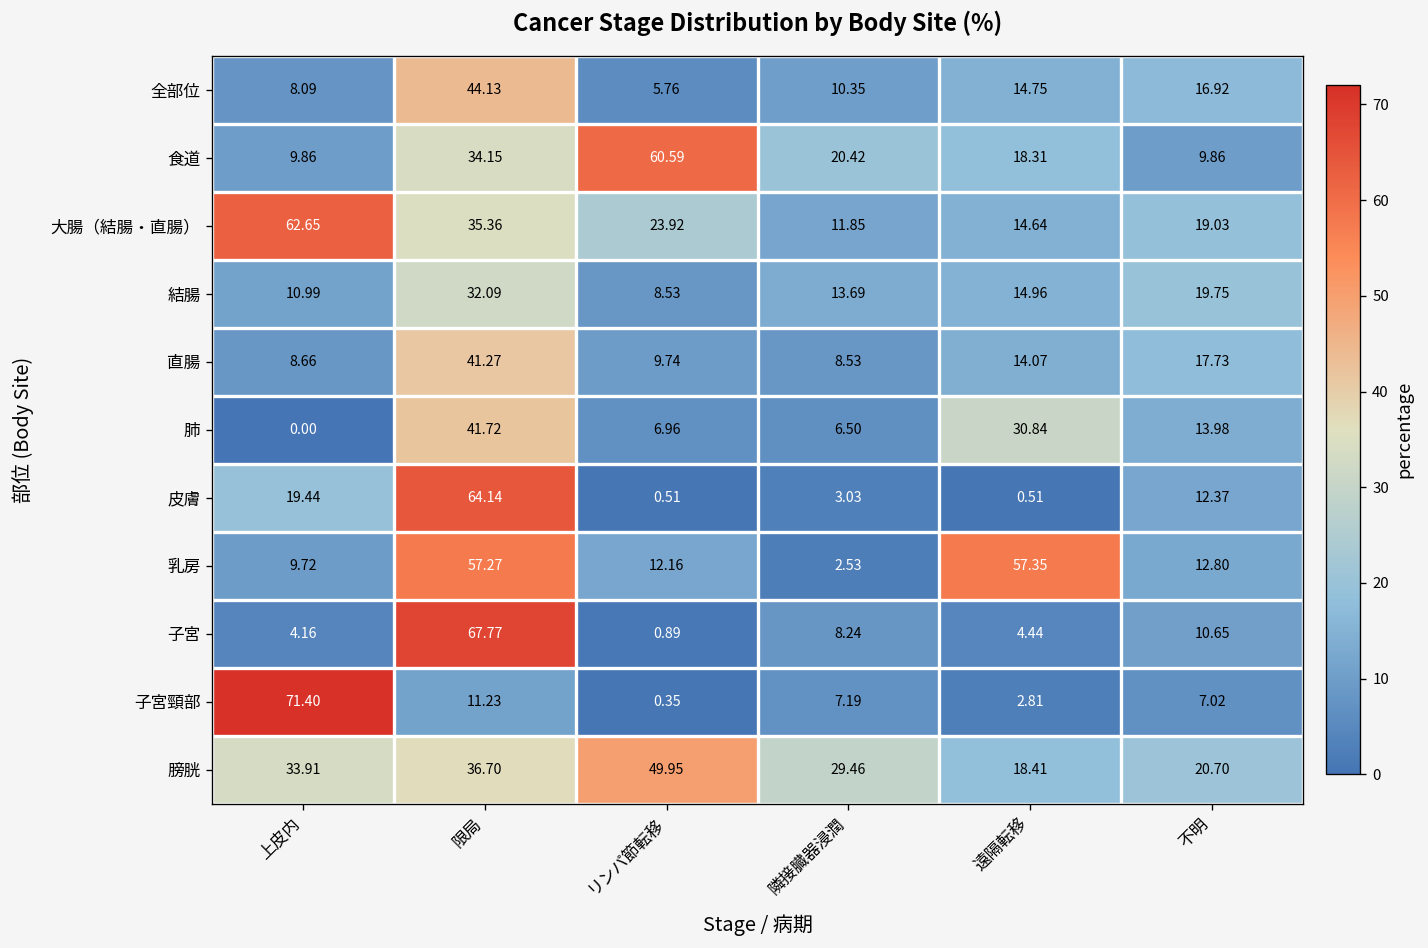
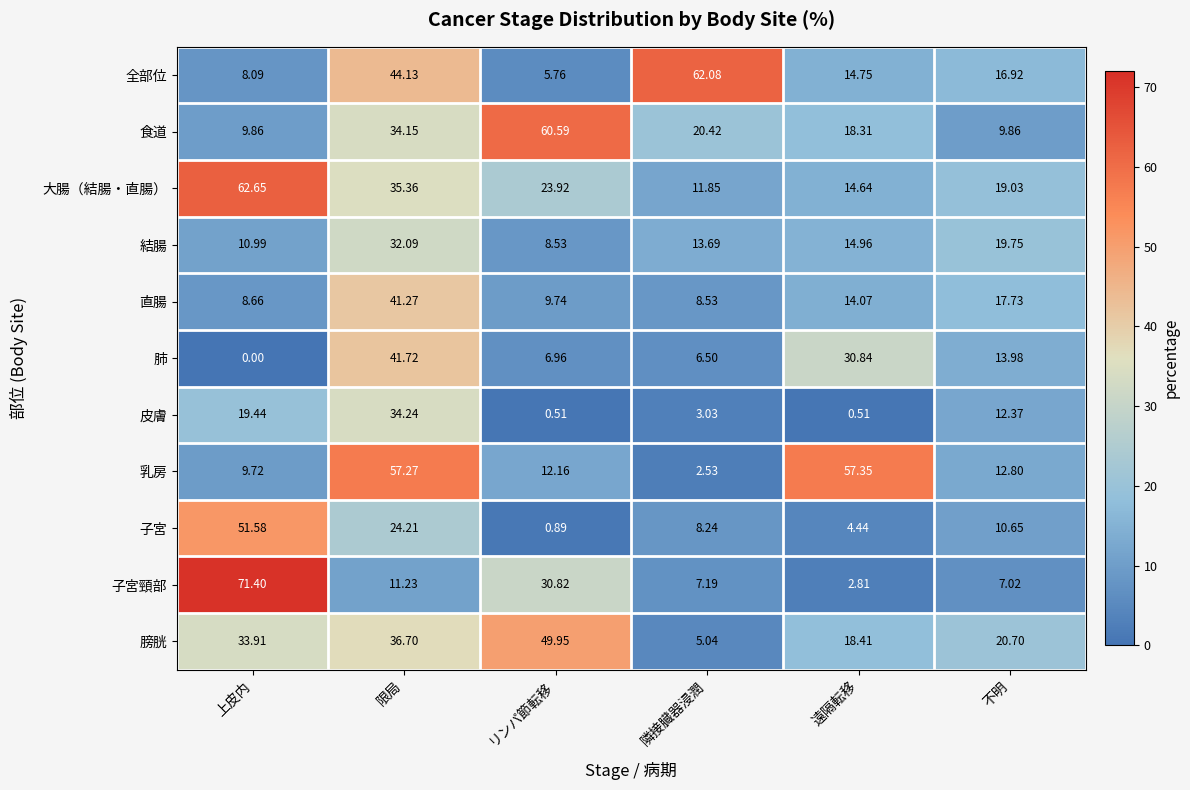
全部位, 隣接臓器浸潤: 10.35 -> 62.08
皮膚, 限局: 64.14 -> 34.24
子宮, 上皮内: 4.16 -> 51.58
子宮, 限局: 67.77 -> 24.21
子宮頸部, リンパ節転移: 0.35 -> 30.82
膀胱, 隣接臓器浸潤: 29.46 -> 5.04
